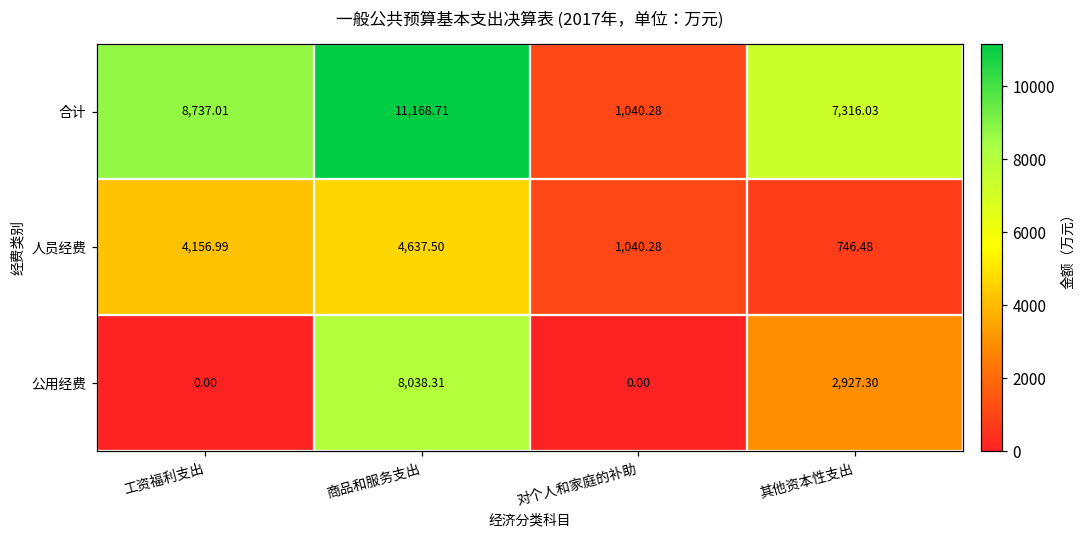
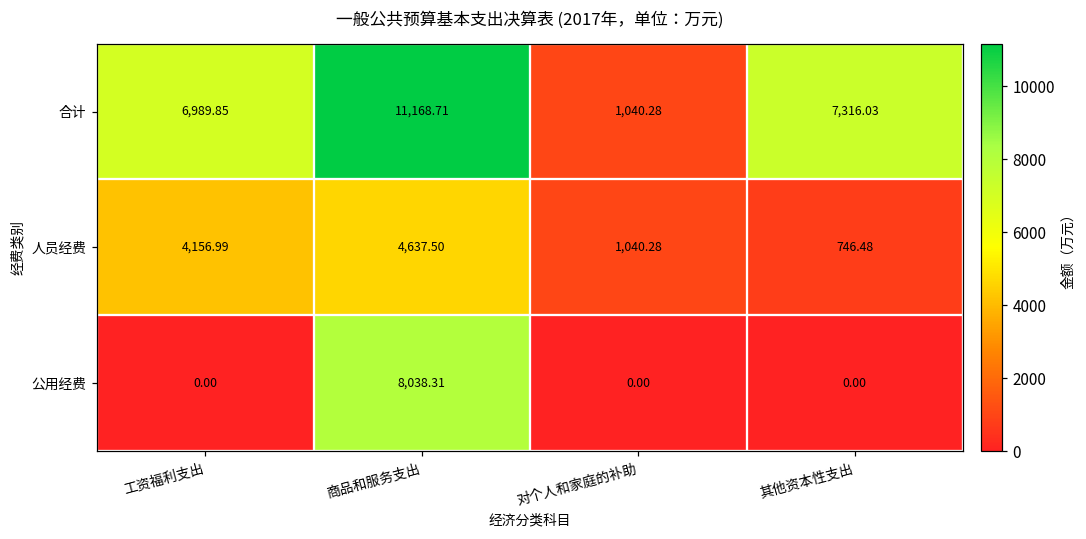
合计, 工资福利支出: 8,737.01 -> 6,989.85
公用经费, 其他资本性支出: 2,927.30 -> 0.00
